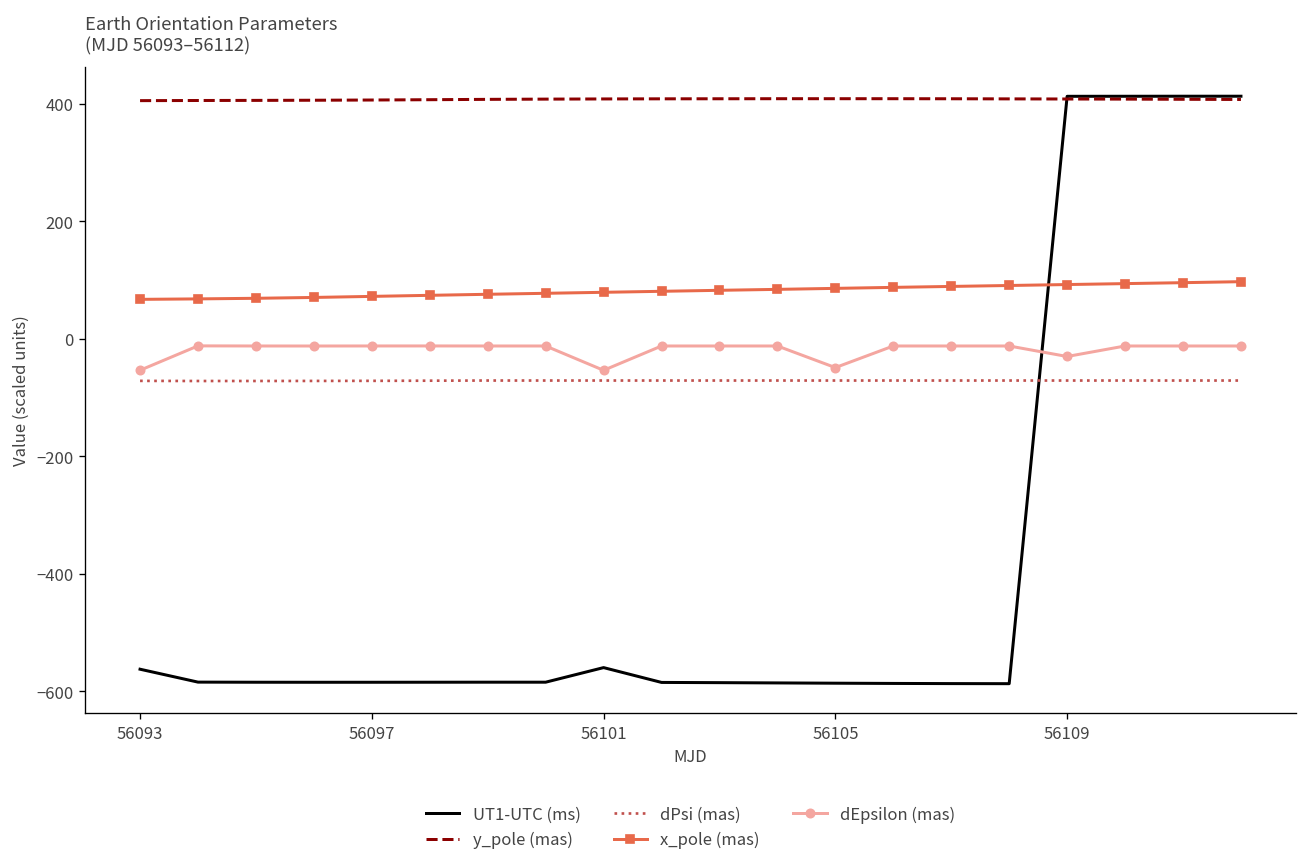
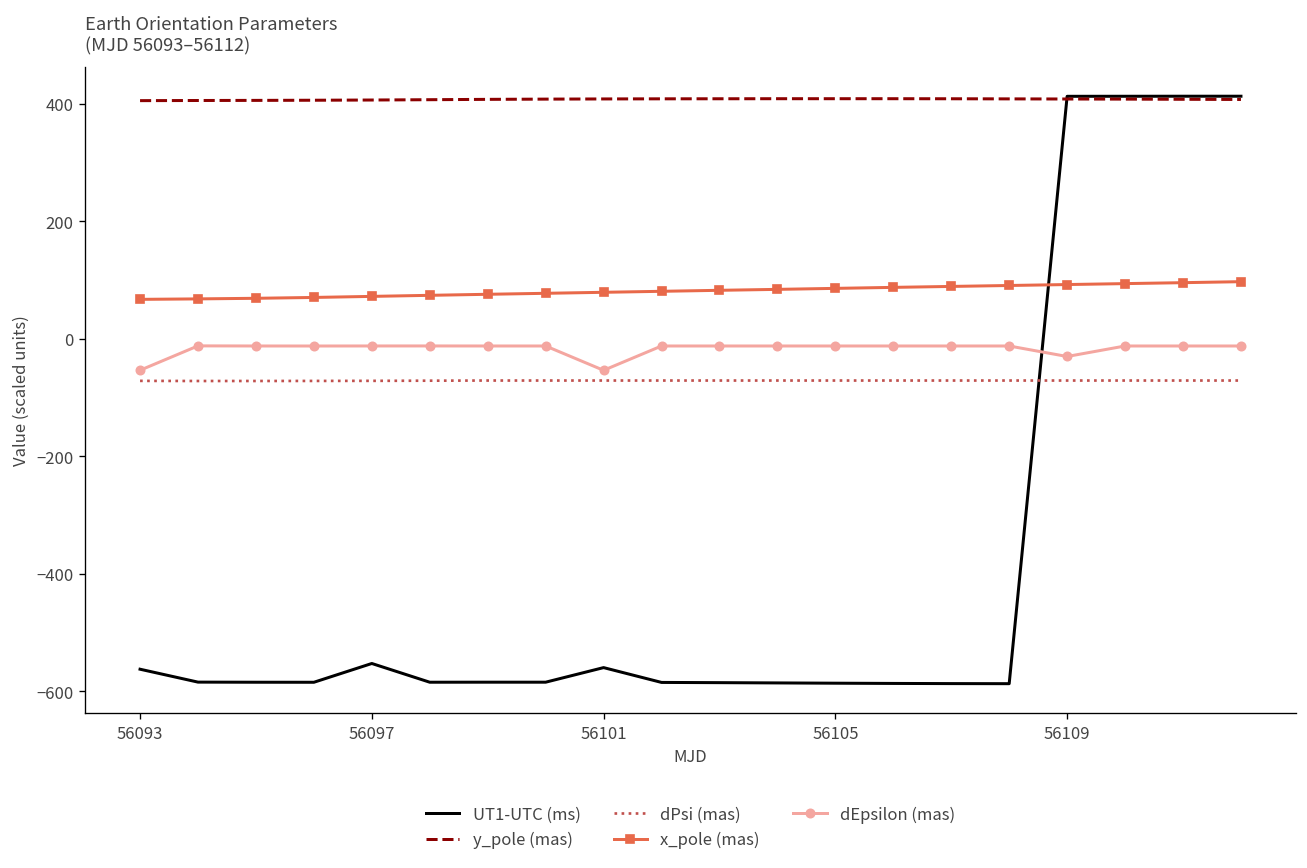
UT1-UTC (ms), 56097: -580 -> -550
dEpsilon (mas), 56105: -50 -> -10
